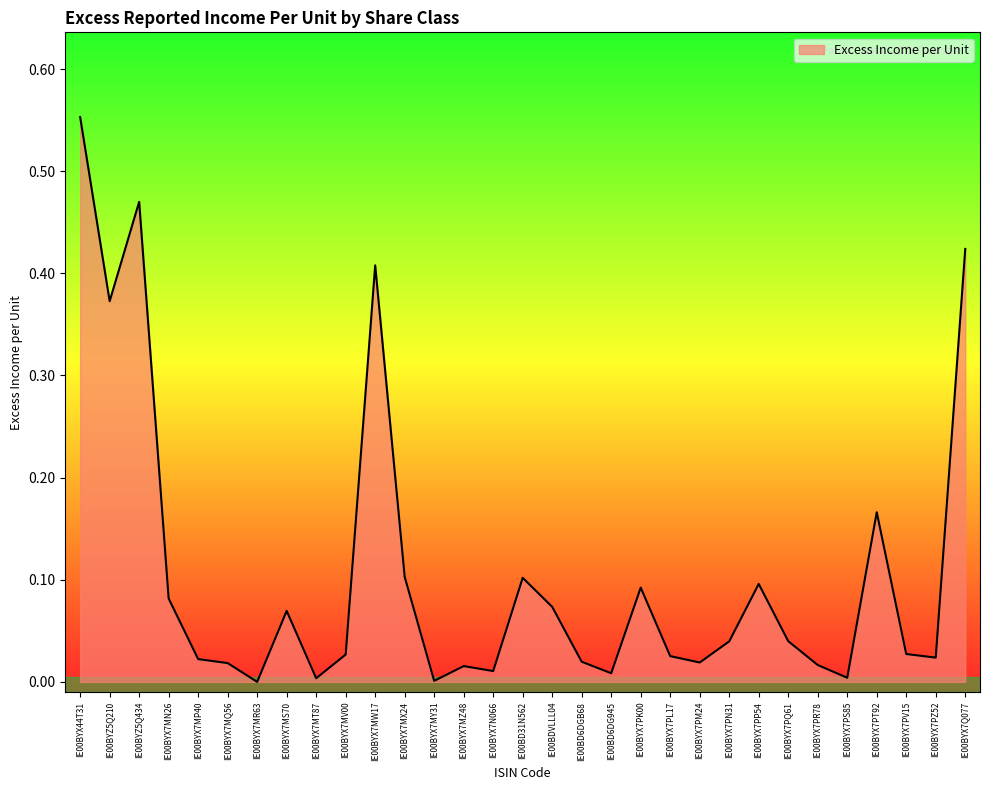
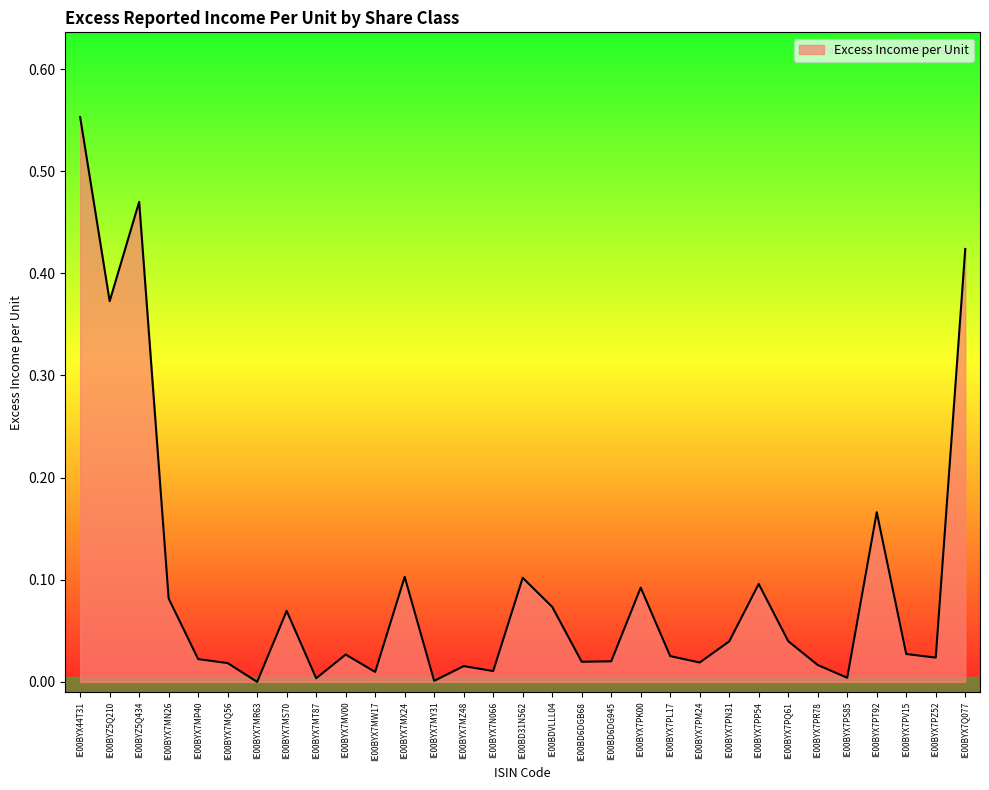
IE00BYX7MW17: 0.408 -> 0.010
IE00BD6DG945: 0.008 -> 0.020
